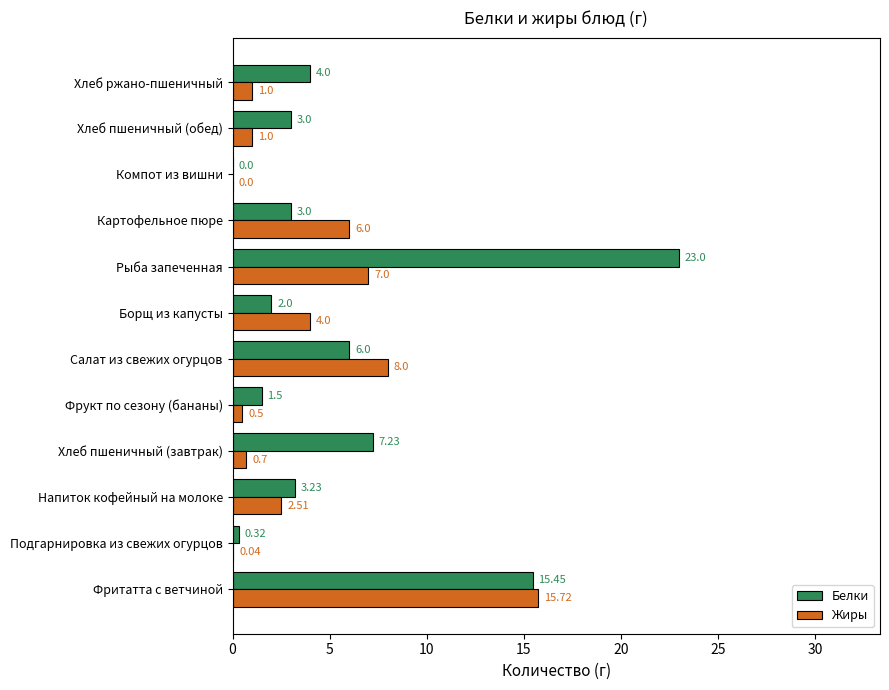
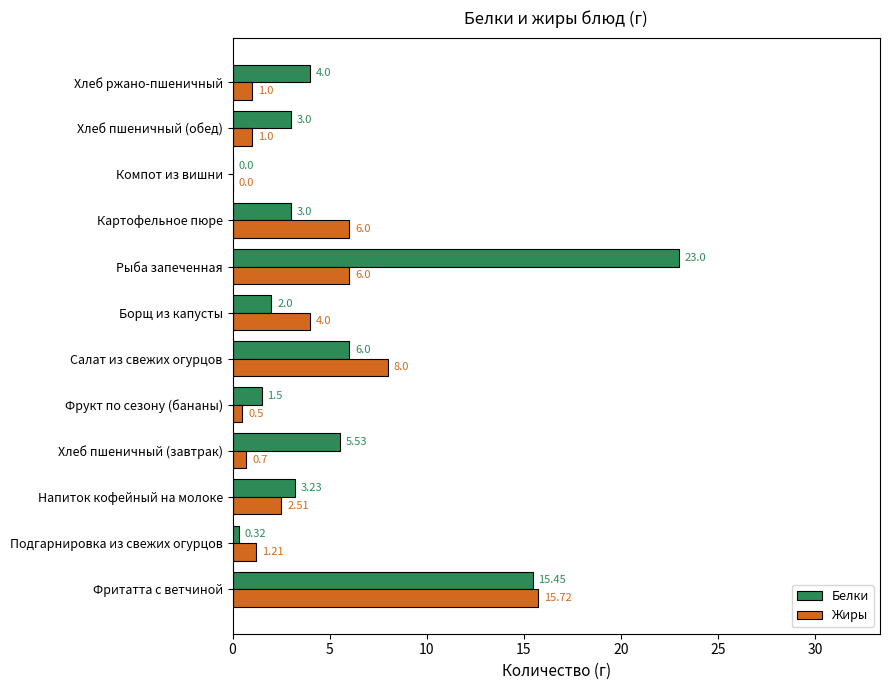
Жиры, Рыба запеченная: 7.0 -> 6.0
Белки, Хлеб пшеничный (завтрак): 7.23 -> 5.53
Жиры, Подгарнировка из свежих огурцов: 0.04 -> 1.21
